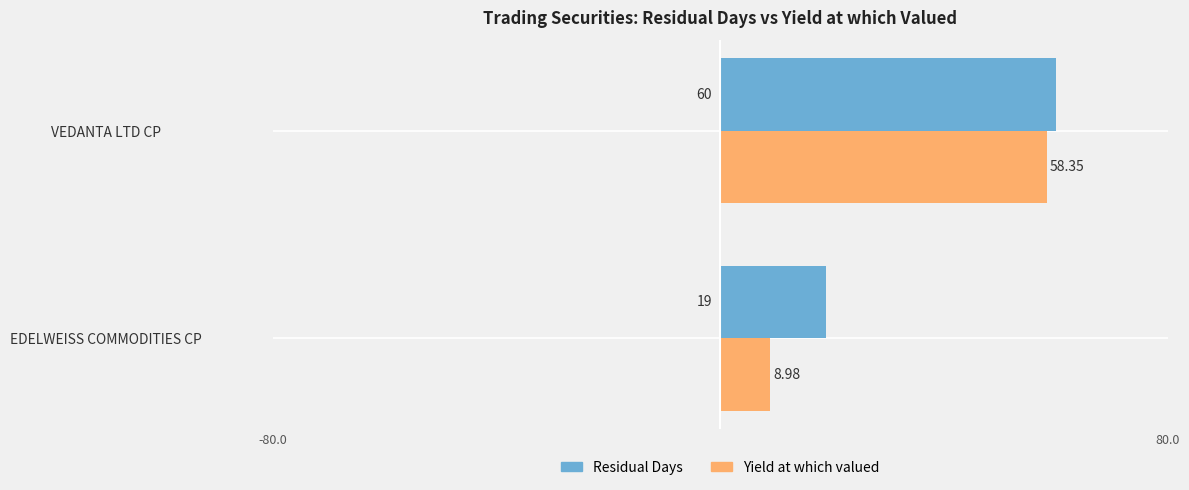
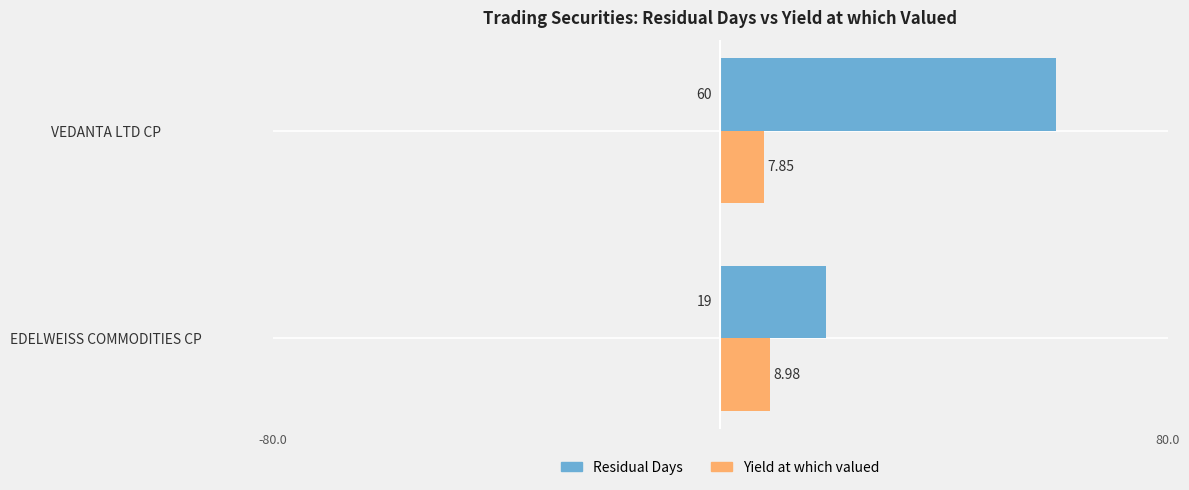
Yield at which valued, VEDANTA LTD CP: 58.35 -> 7.85
